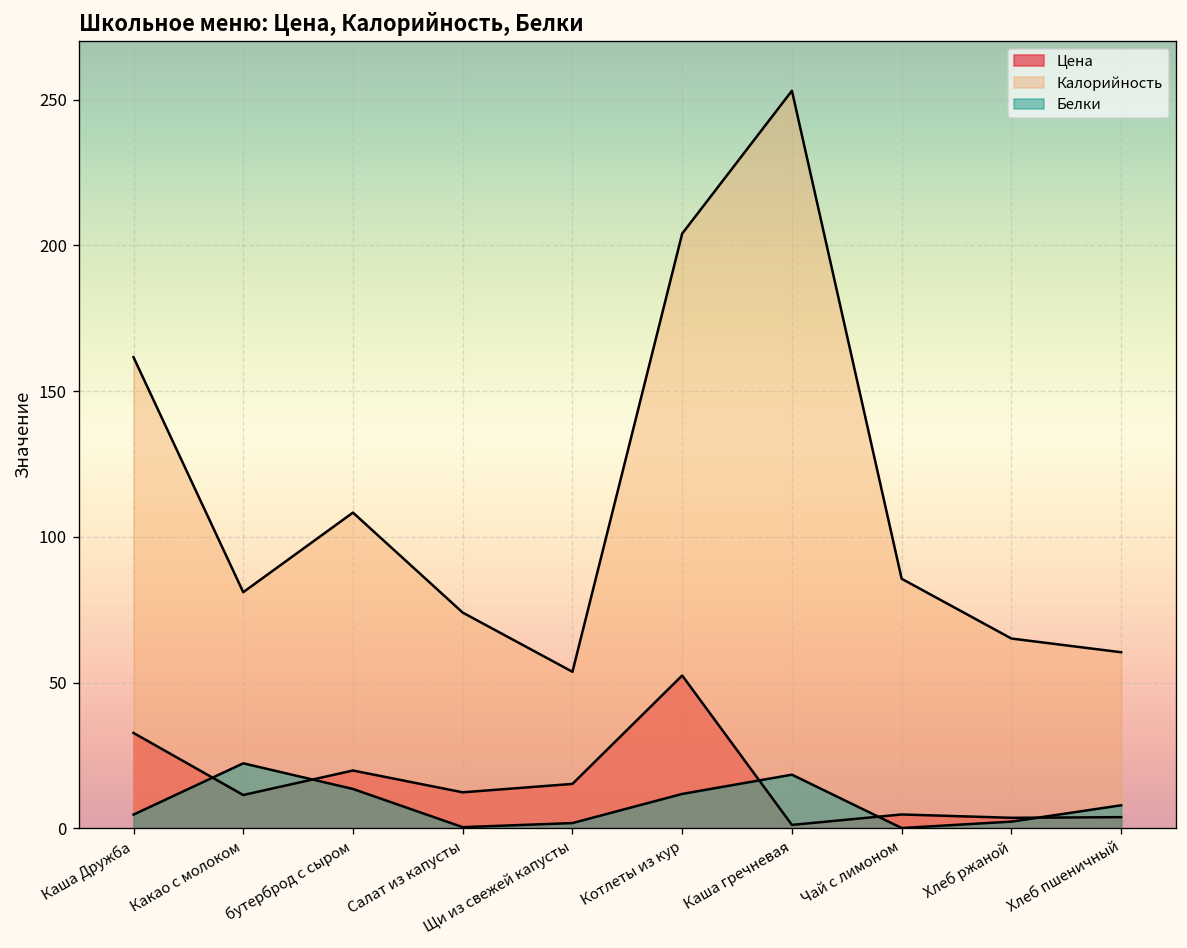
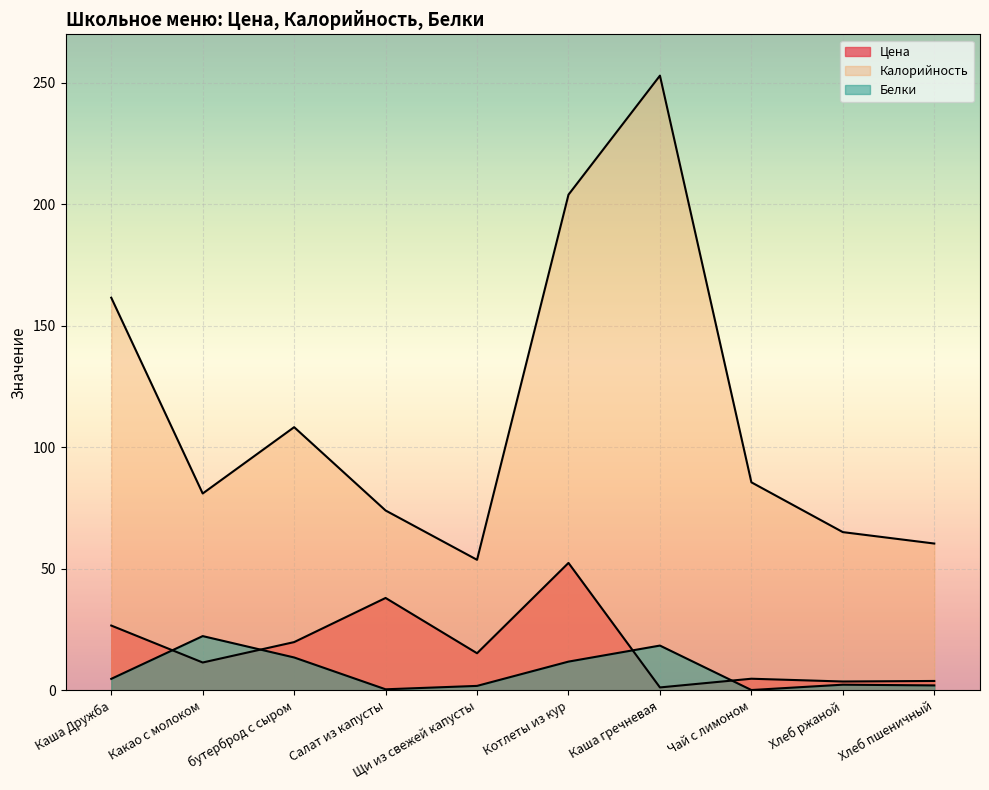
Цена, Каша Дружба: 33 -> 27
Цена, Салат из капусты: 12 -> 38
Белки, Хлеб пшеничный: 8 -> 2
